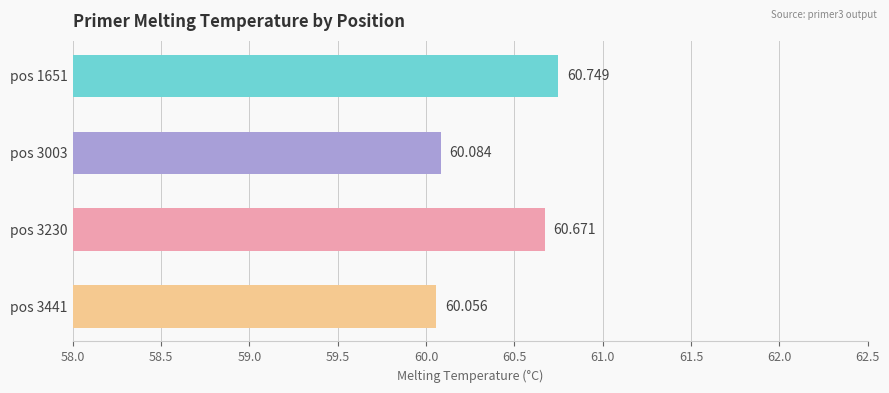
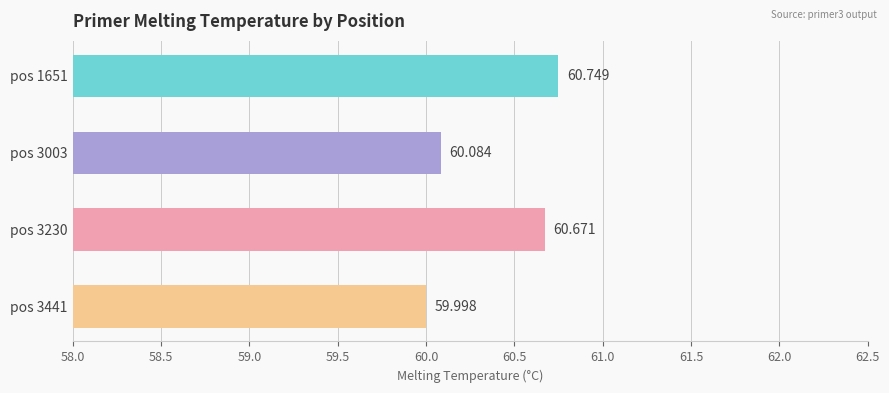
pos 3441: 60.056 -> 59.998
